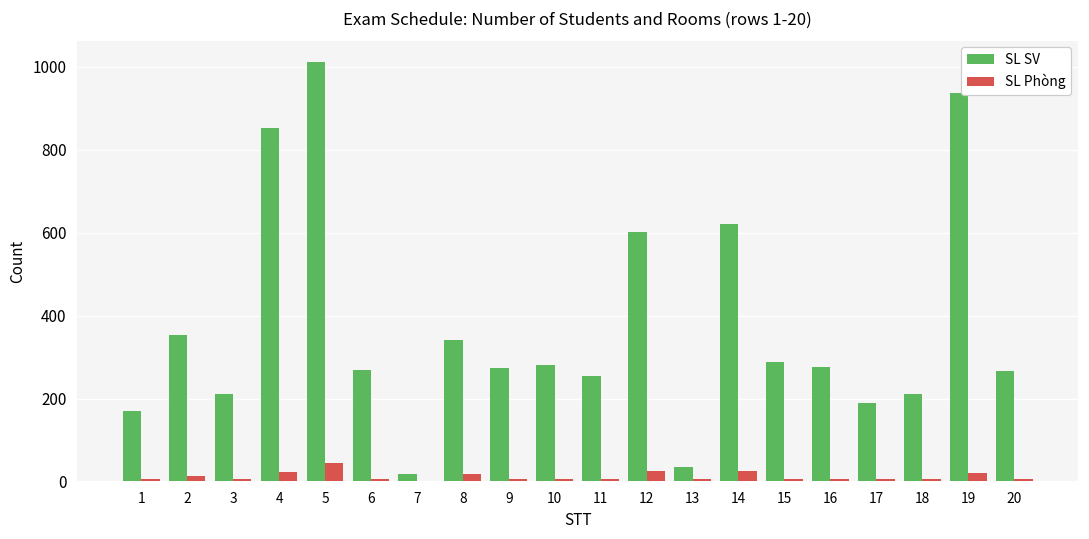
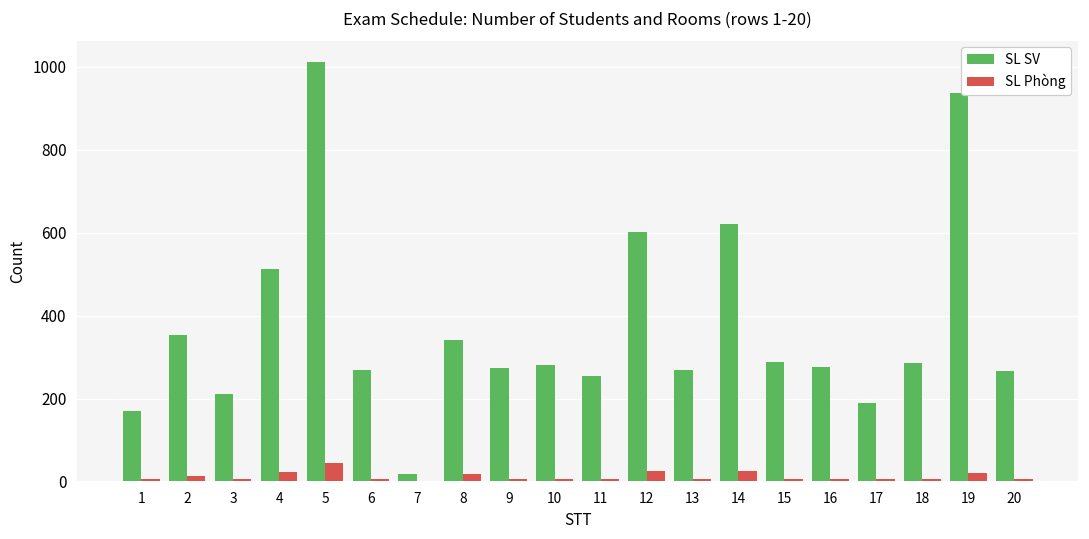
SL SV, 4: 850 -> 510
SL SV, 13: 40 -> 270
SL SV, 18: 210 -> 290
